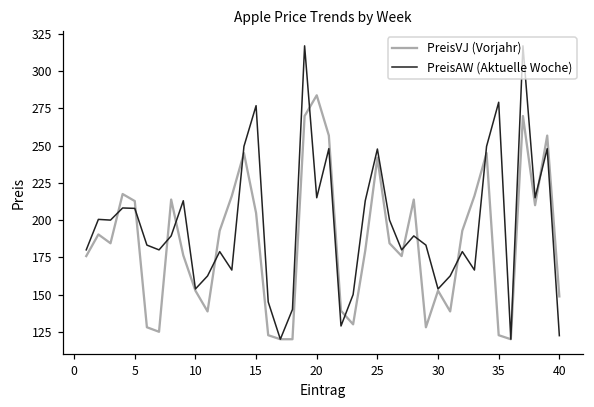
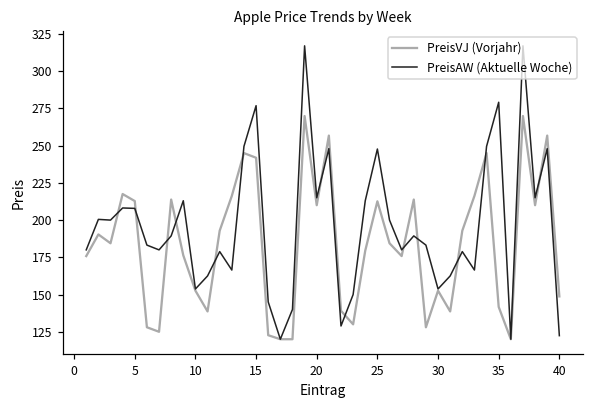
PreisVJ (Vorjahr), 15: 205 -> 242
PreisVJ (Vorjahr), 20: 284 -> 210
PreisVJ (Vorjahr), 25: 242 -> 213
PreisVJ (Vorjahr), 35: 123 -> 142
